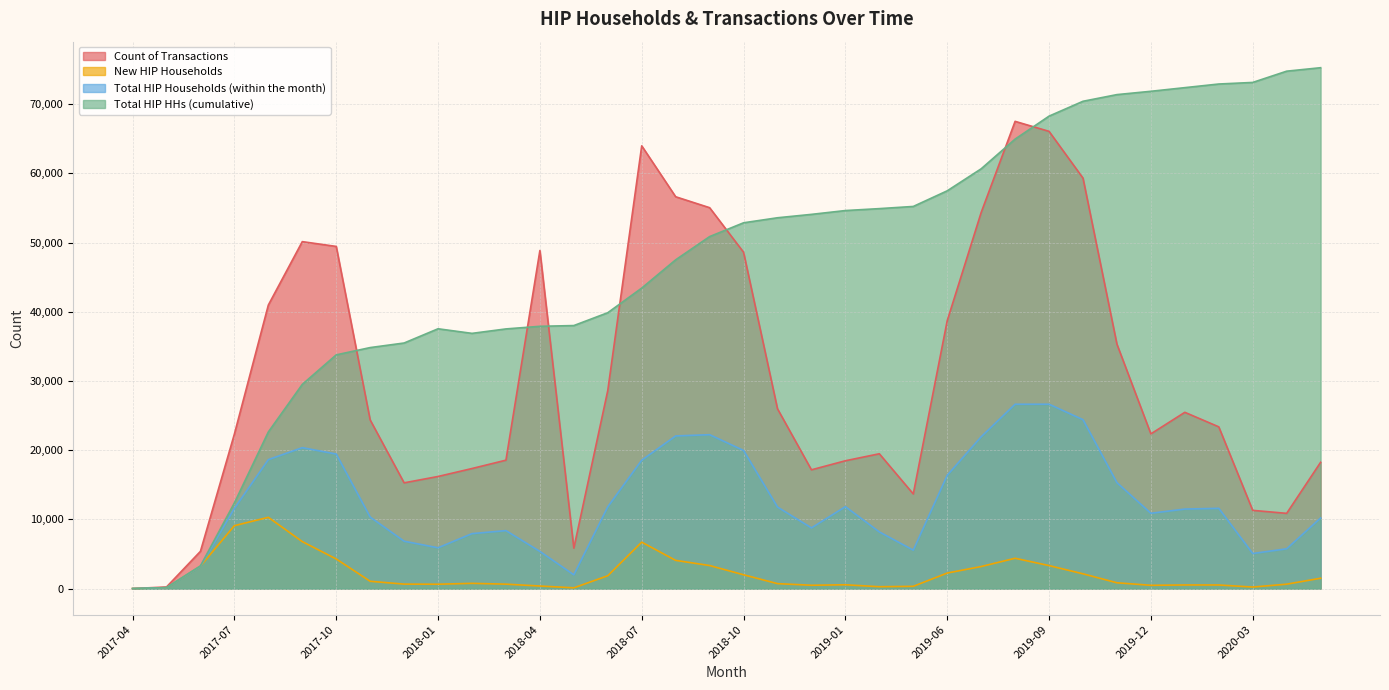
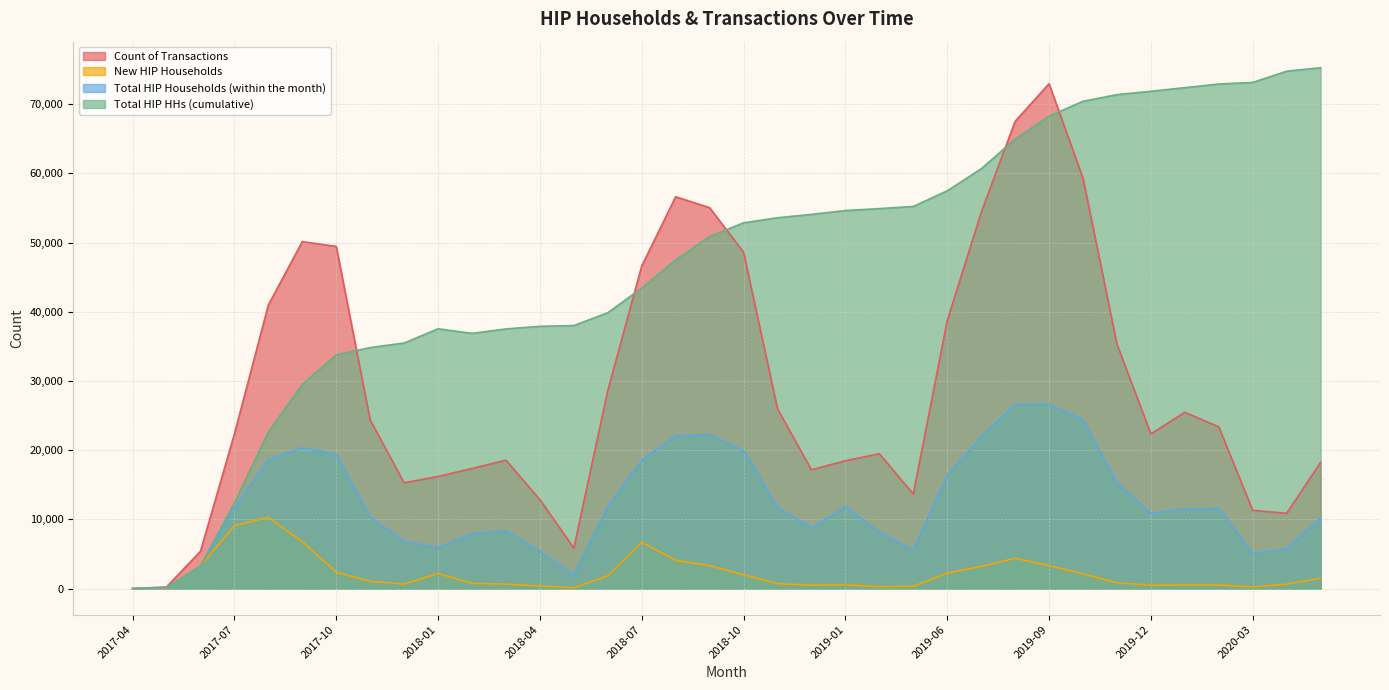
New HIP Households, 2017-10: 4,000 -> 2,000
New HIP Households, 2018-01: 1,000 -> 2,000
Count of Transactions, 2018-04: 49,000 -> 13,000
Count of Transactions, 2018-07: 64,000 -> 47,000
Count of Transactions, 2019-09: 66,000 -> 73,000
